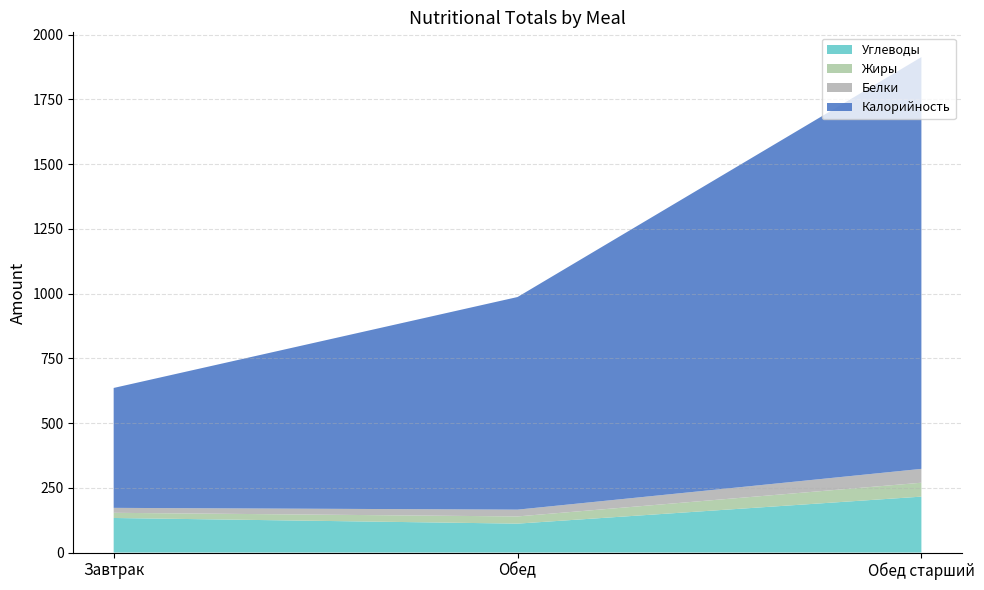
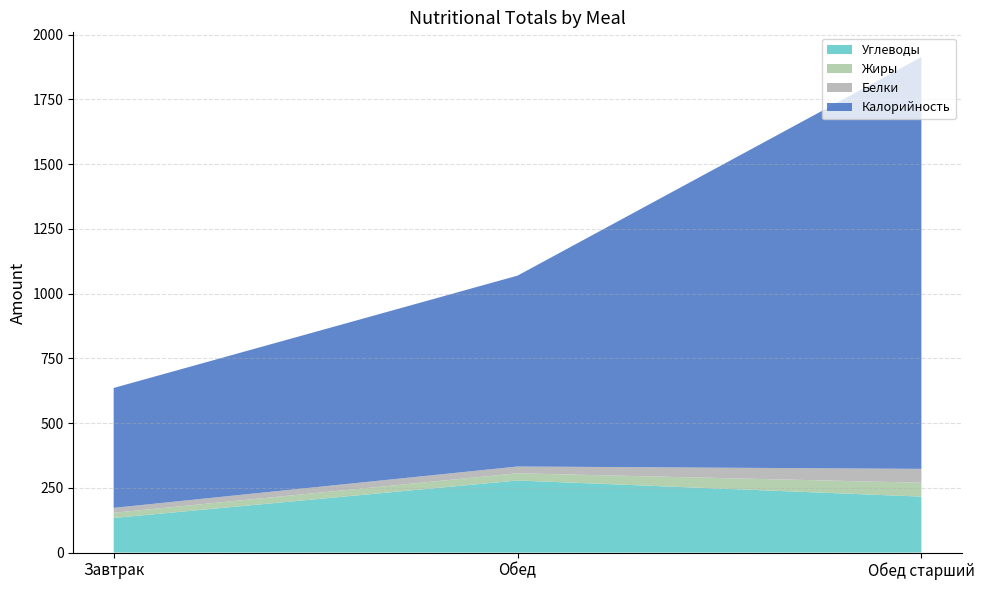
Углеводы, Обед: 110 -> 280
Калорийность, Обед: 820 -> 740
